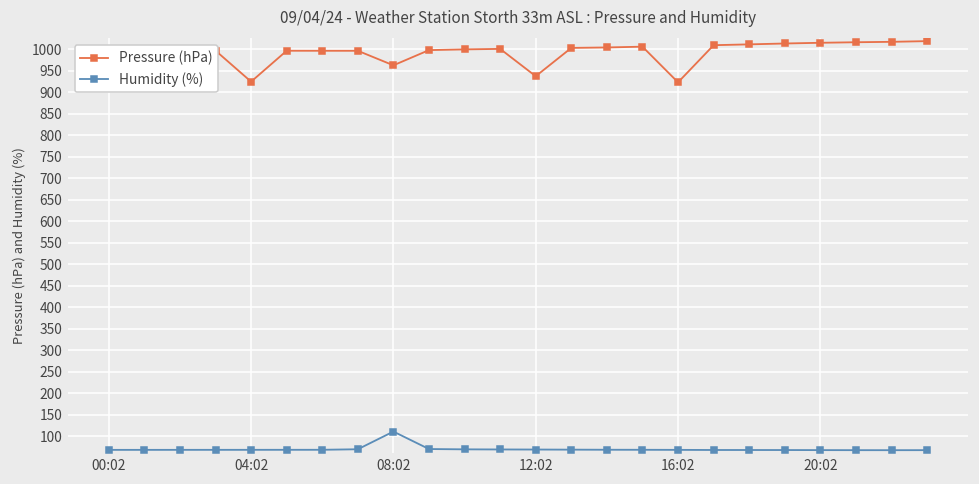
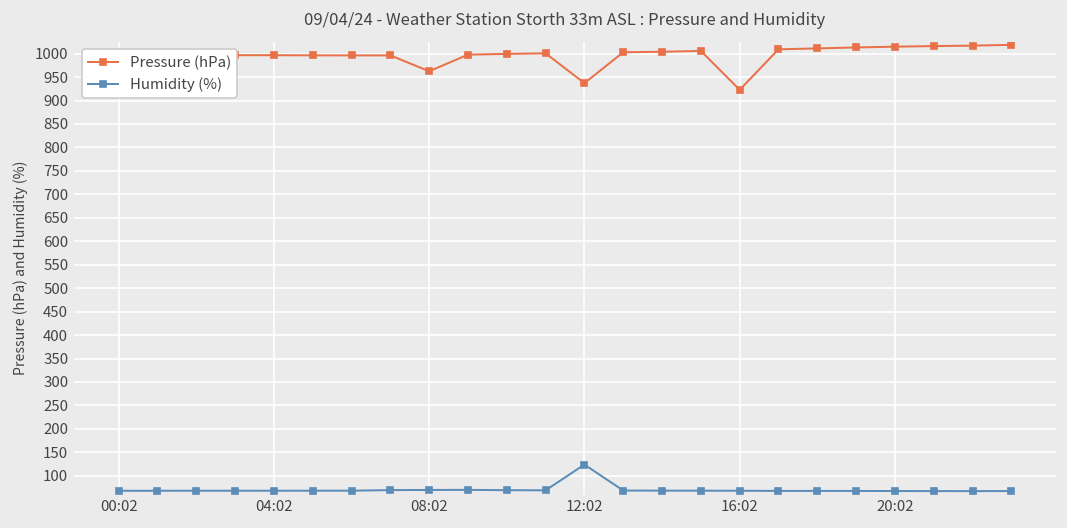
Pressure (hPa), 04:02: 920 -> 1000
Humidity (%), 08:02: 110 -> 70
Humidity (%), 12:02: 70 -> 120
